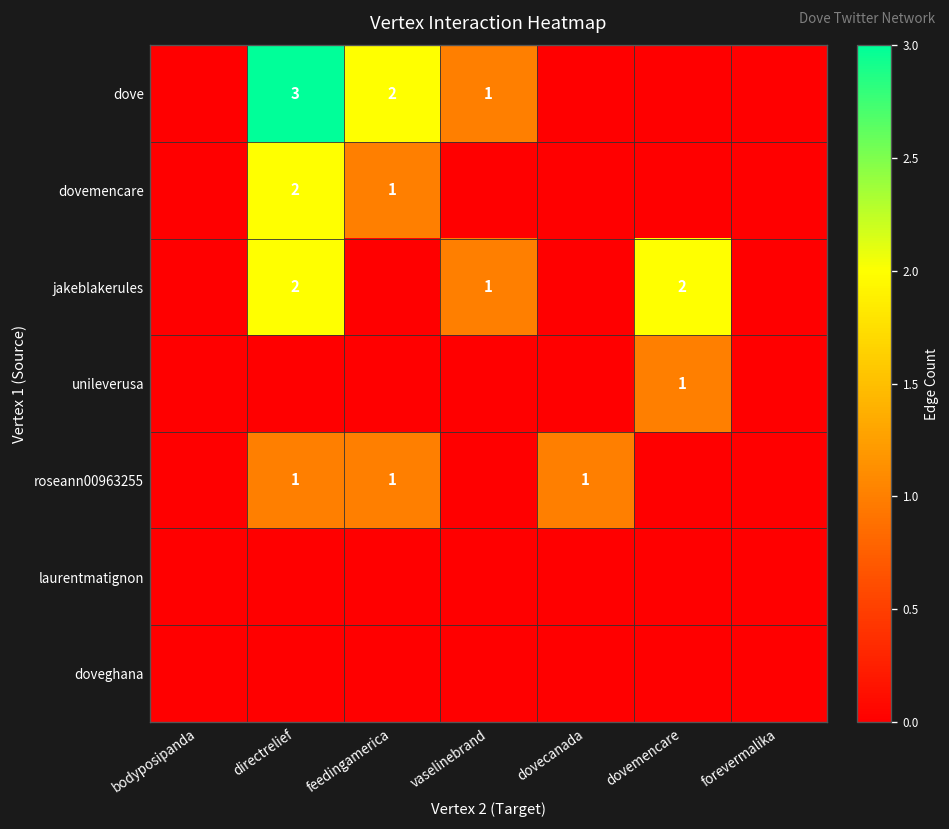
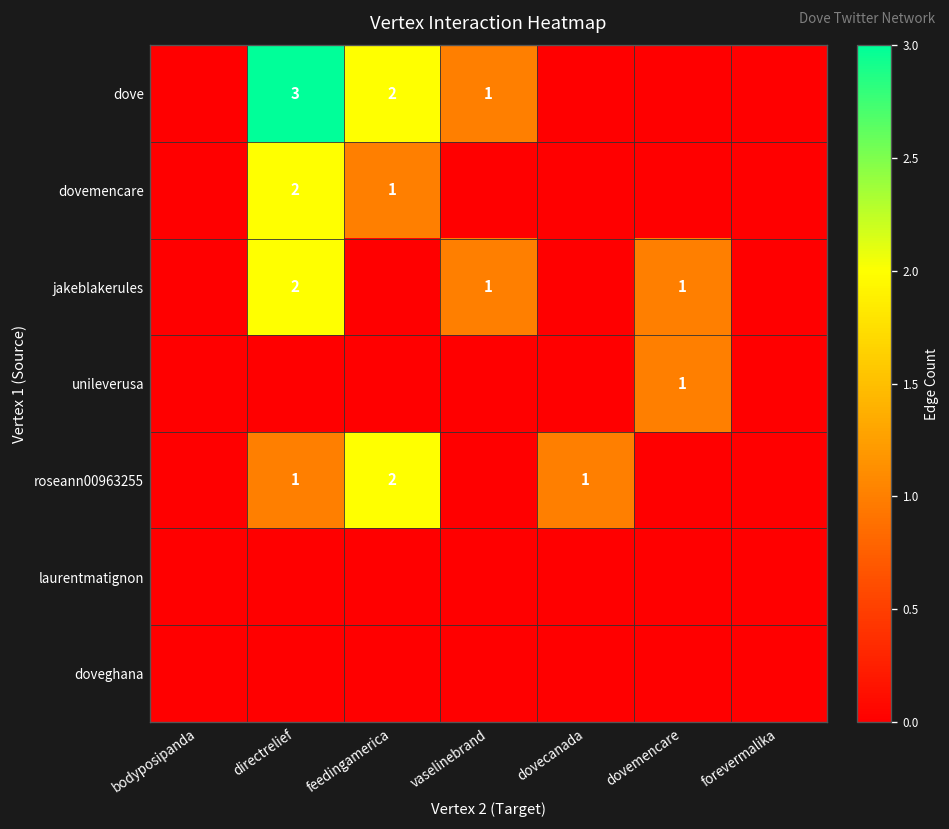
jakeblakerules, dovemencare: 2 -> 1
roseann00963255, feedingamerica: 1 -> 2
